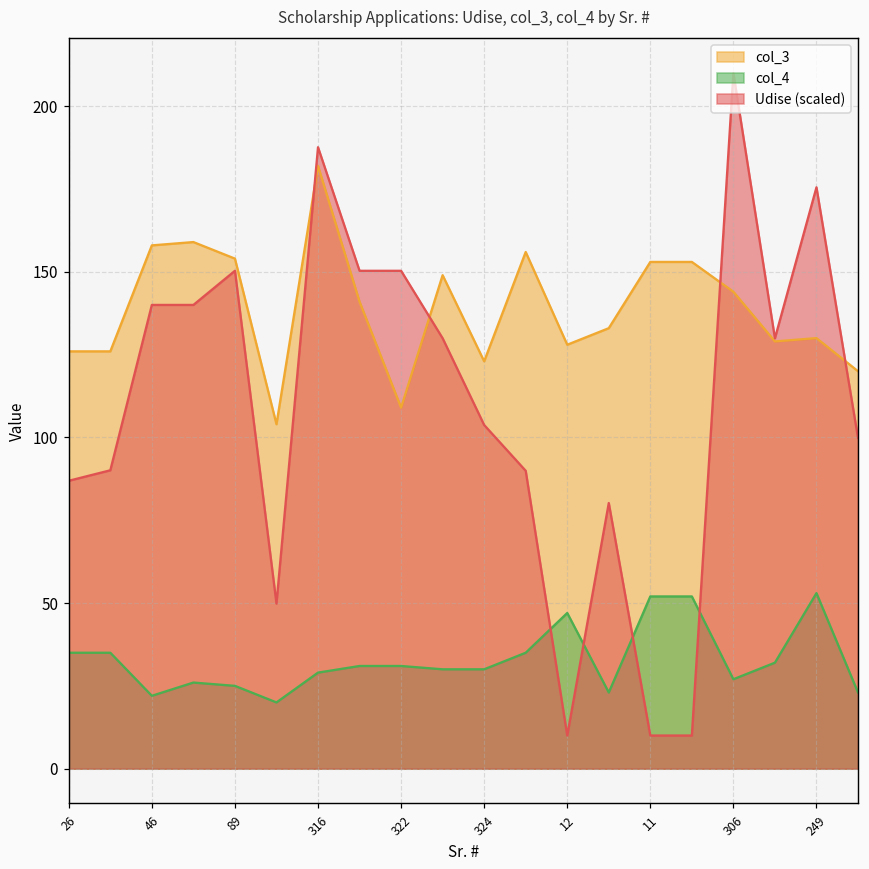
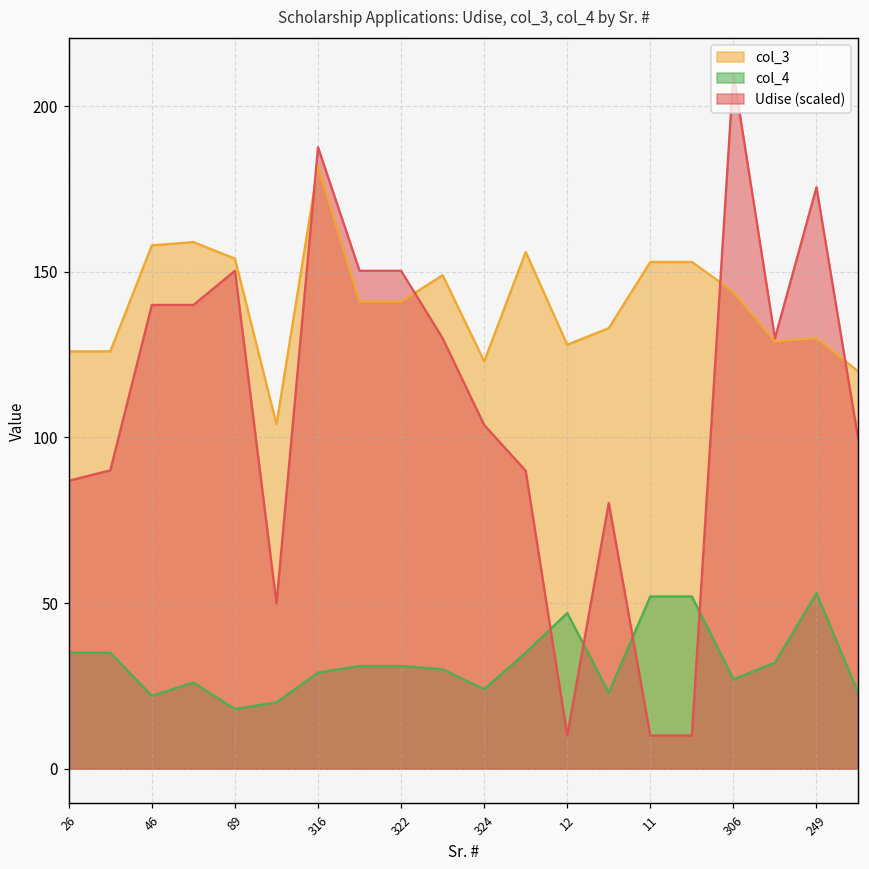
col_4, 89: 25 -> 18
col_3, 322: 109 -> 141
col_4, 324: 30 -> 24
